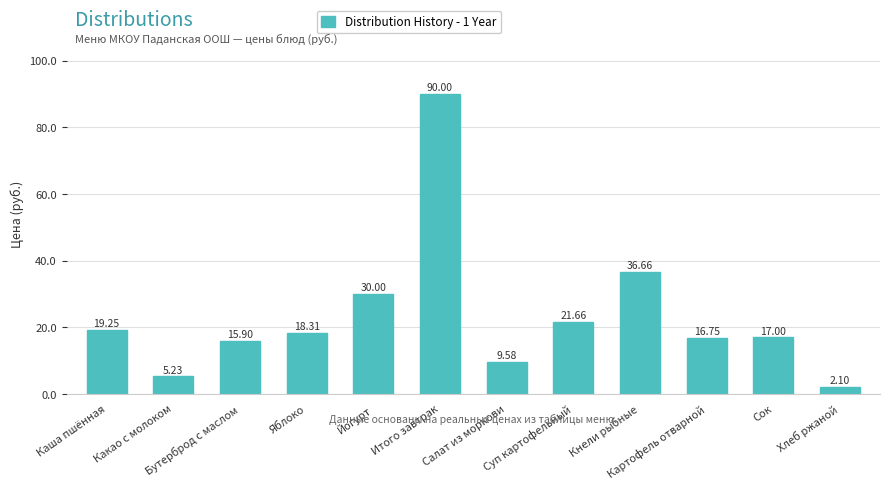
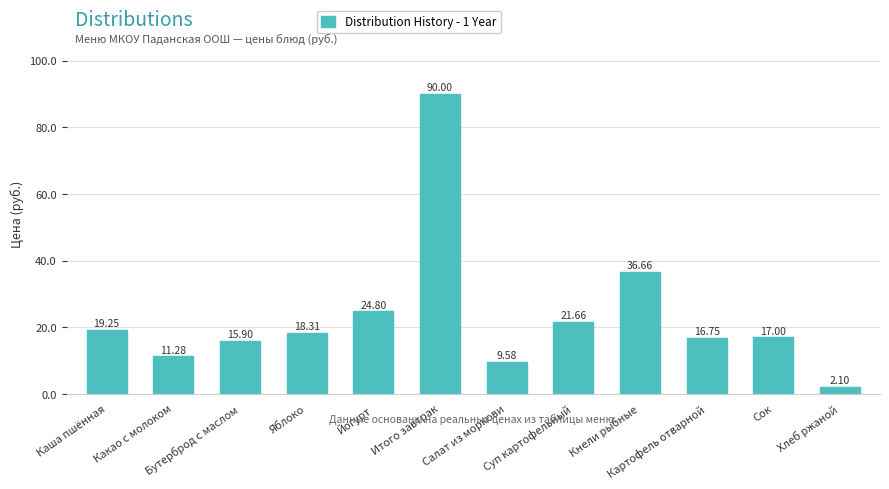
Какао с молоком: 5.23 -> 11.28
Йогурт: 30.00 -> 24.80
